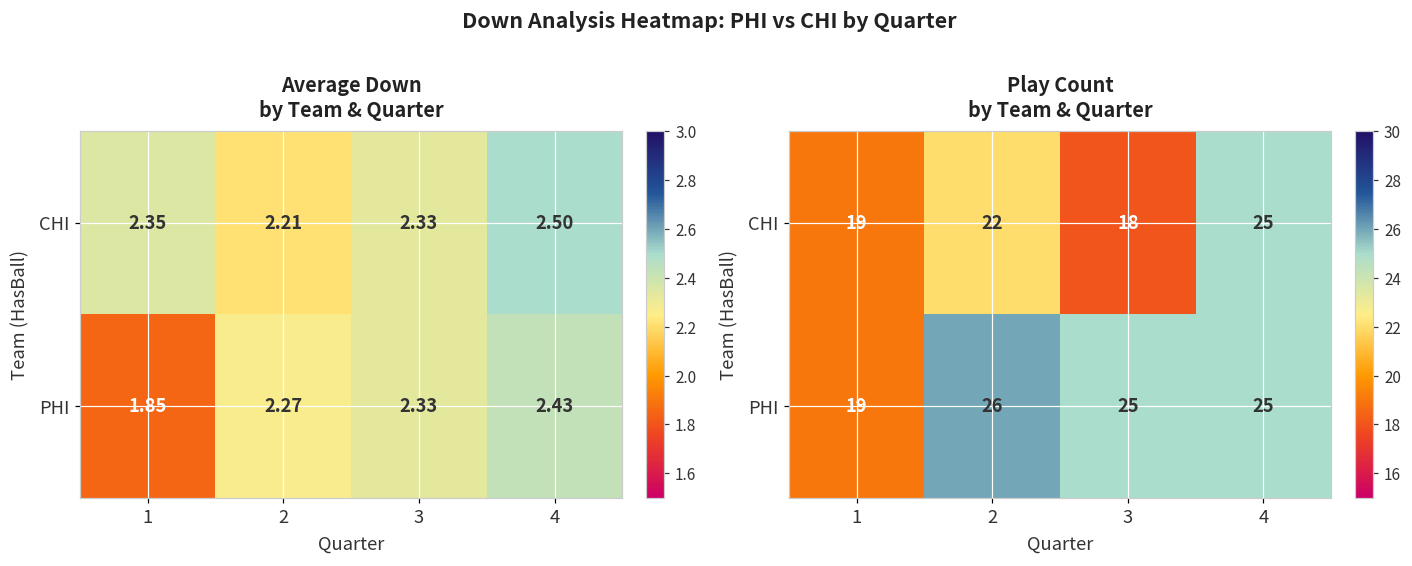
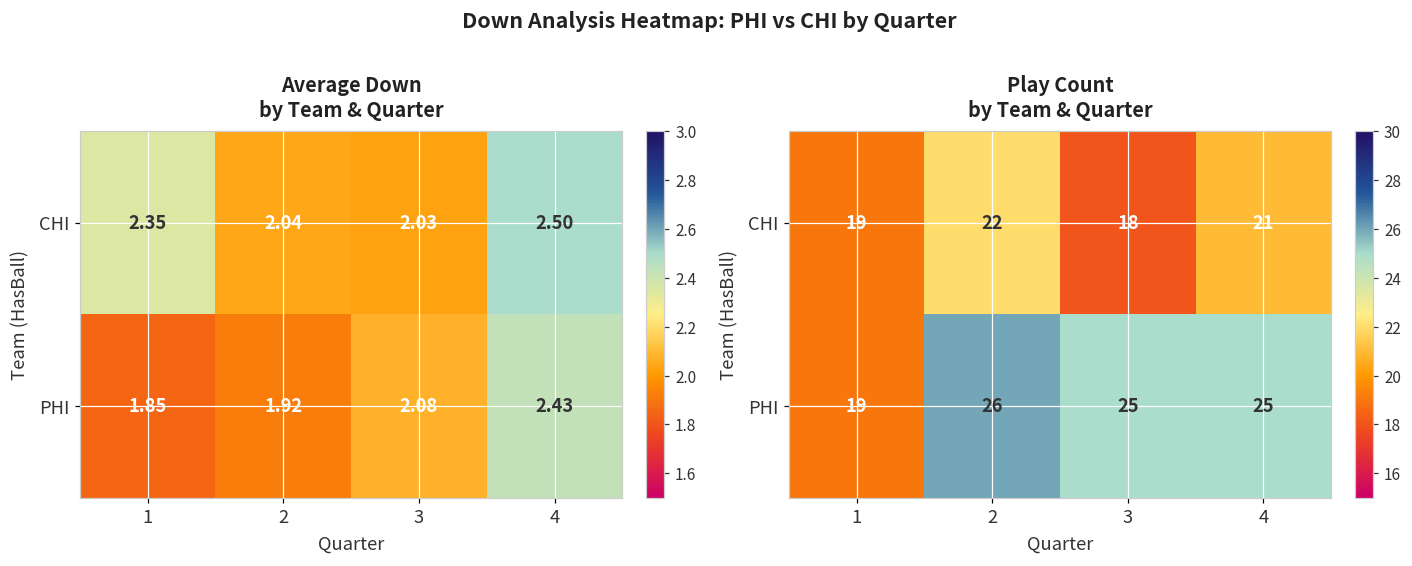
Average Down by Team & Quarter, CHI, 2: 2.21 -> 2.04
Average Down by Team & Quarter, CHI, 3: 2.33 -> 2.03
Average Down by Team & Quarter, PHI, 2: 2.27 -> 1.92
Average Down by Team & Quarter, PHI, 3: 2.33 -> 2.08
Play Count by Team & Quarter, CHI, 4: 25 -> 21
